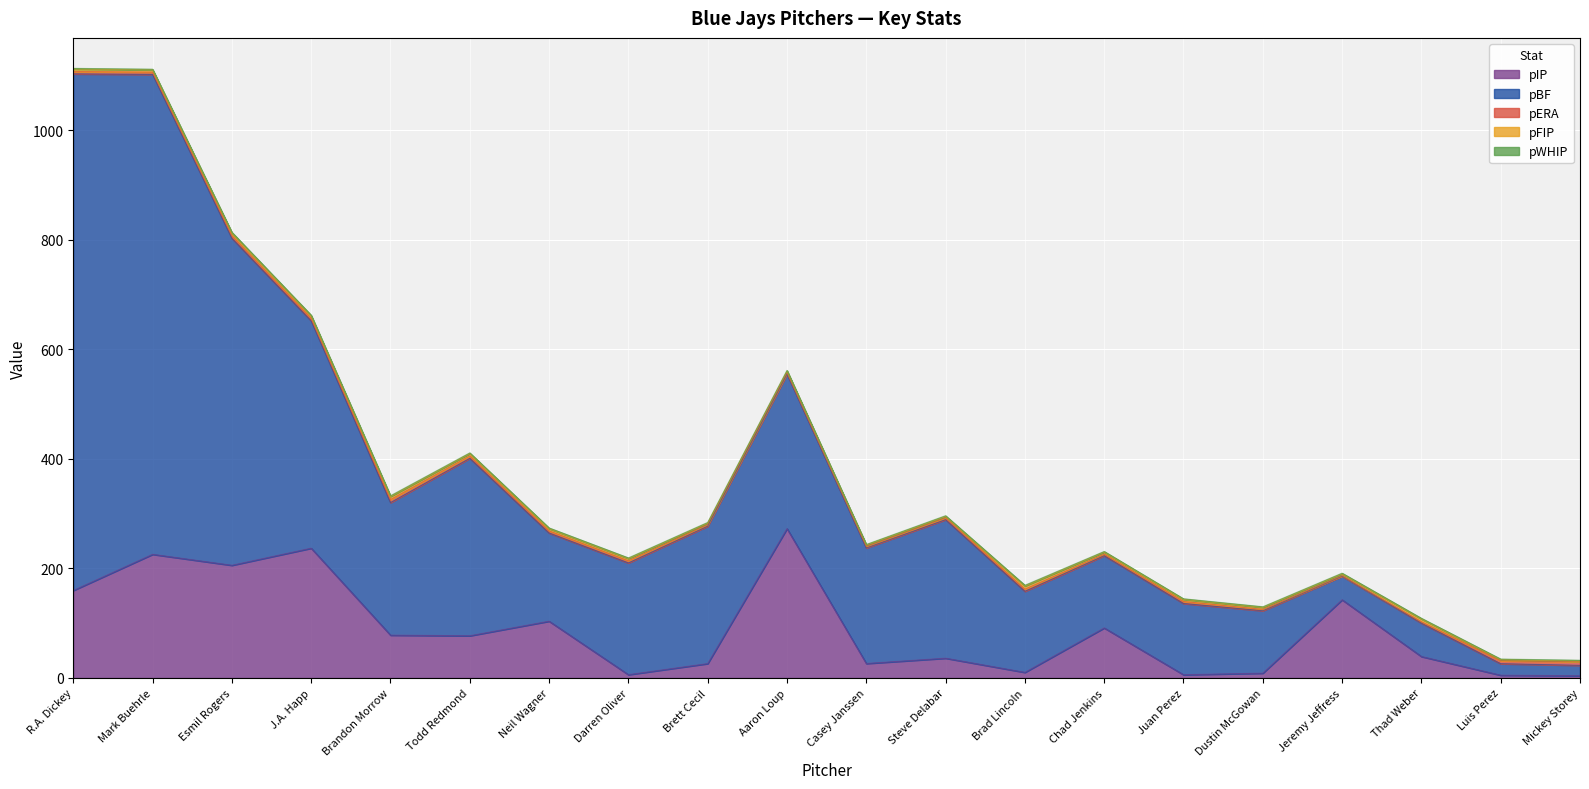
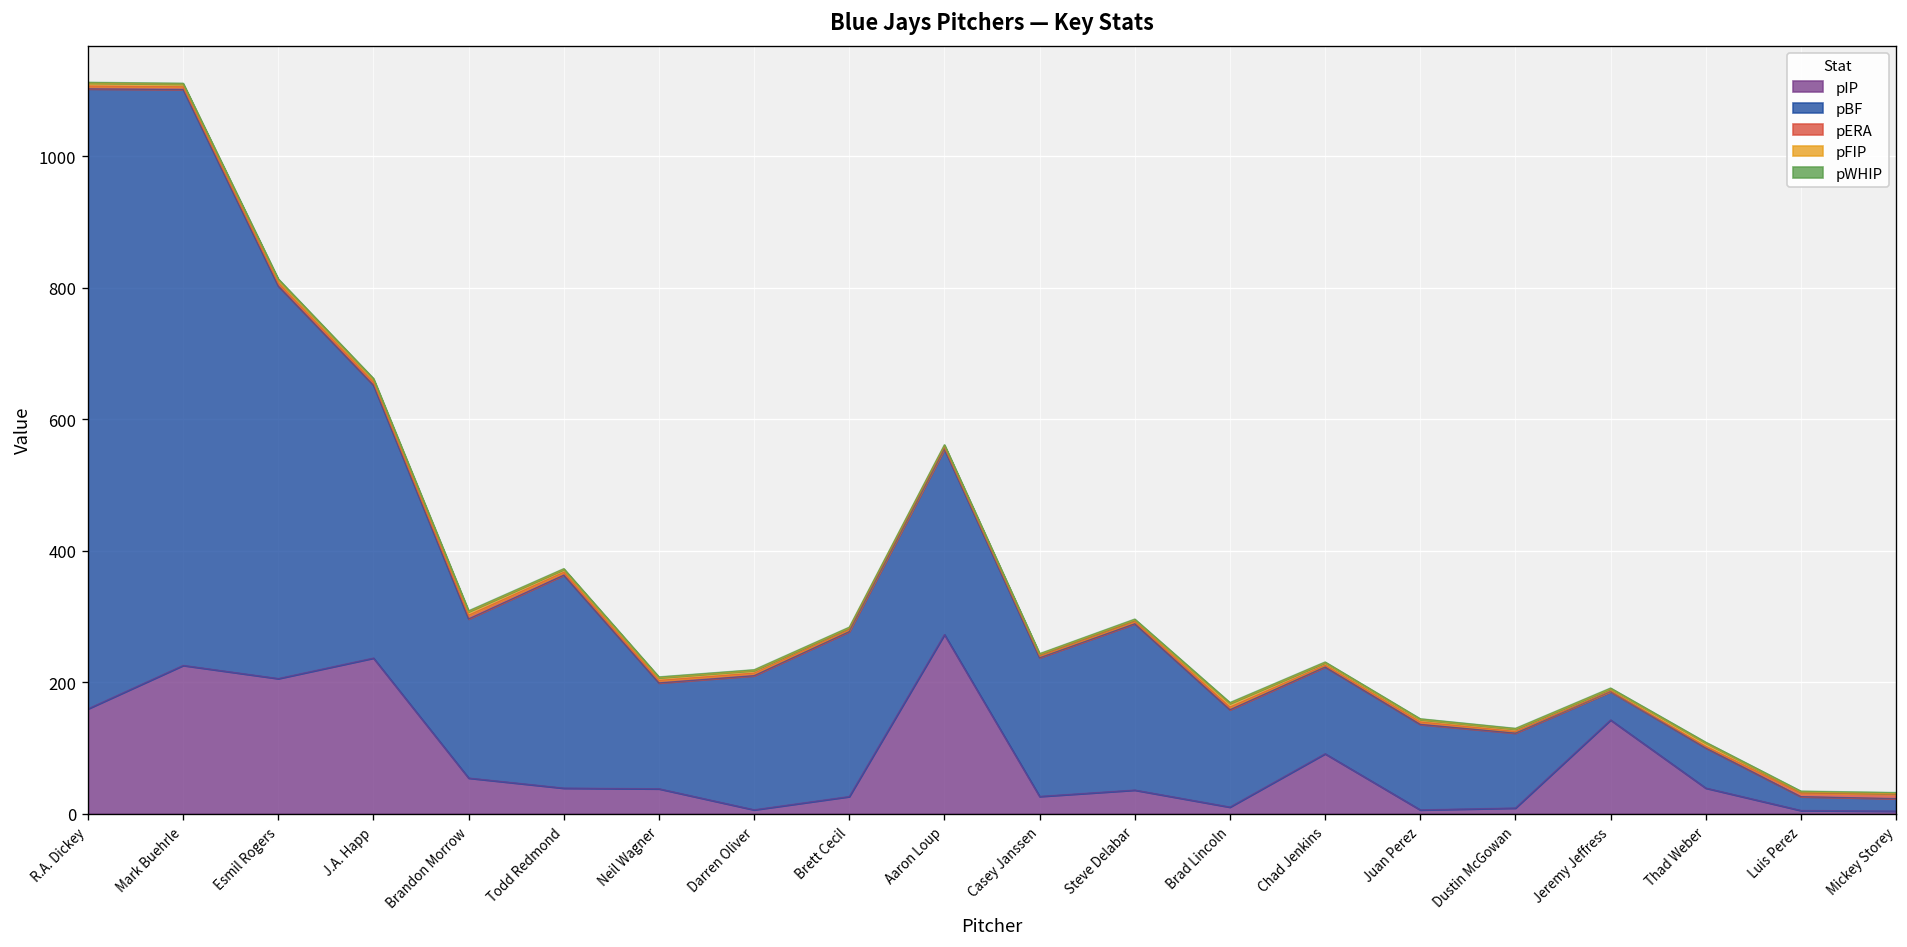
pIP, Brandon Morrow: 80 -> 50
pIP, Todd Redmond: 80 -> 40
pIP, Neil Wagner: 100 -> 40
